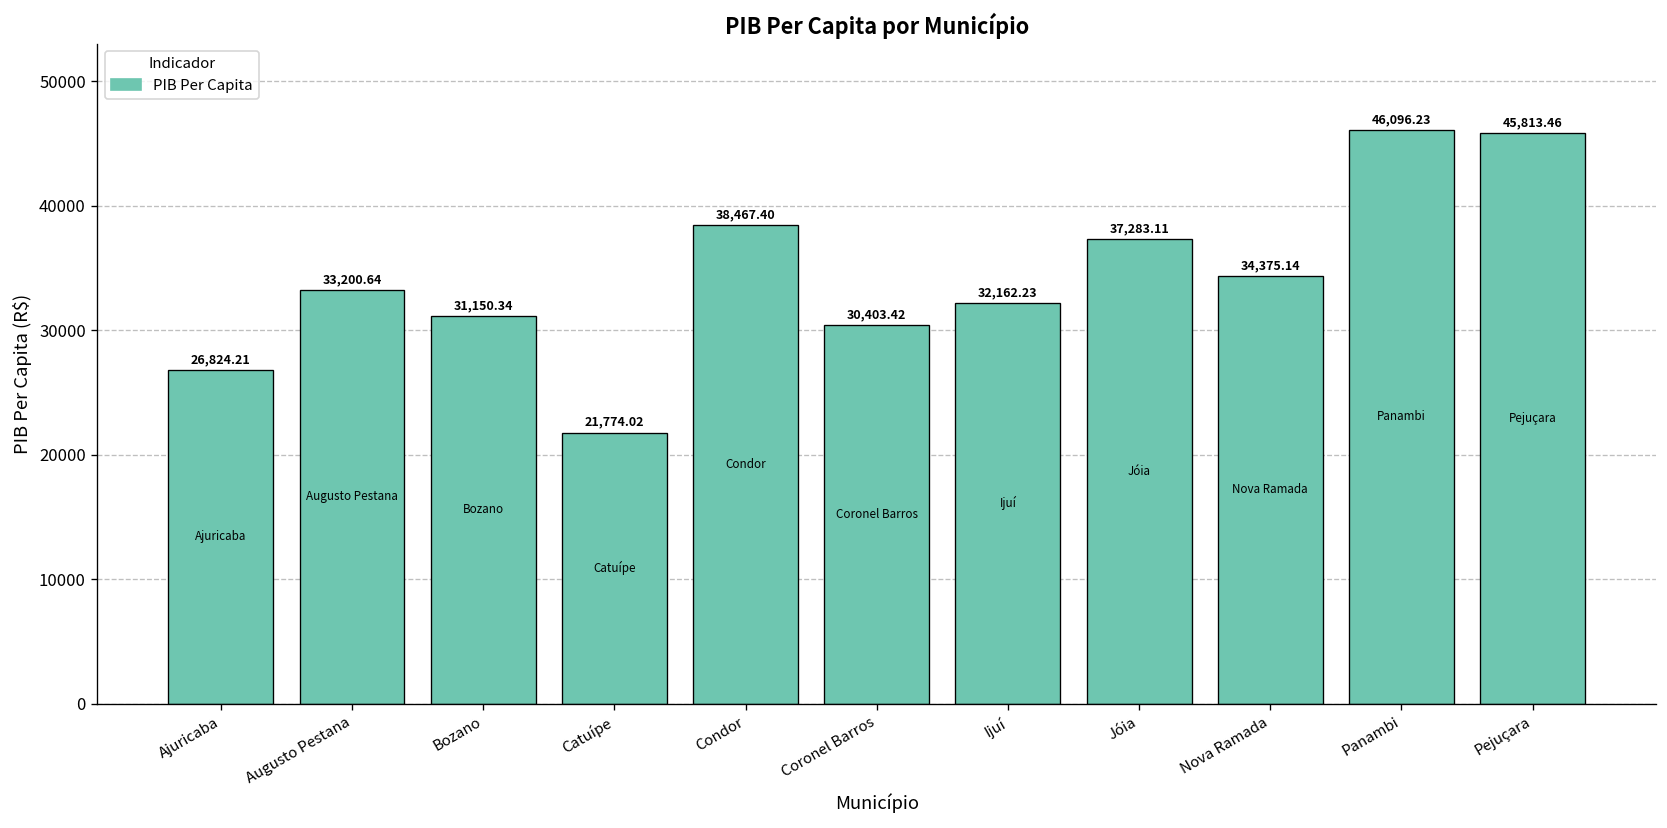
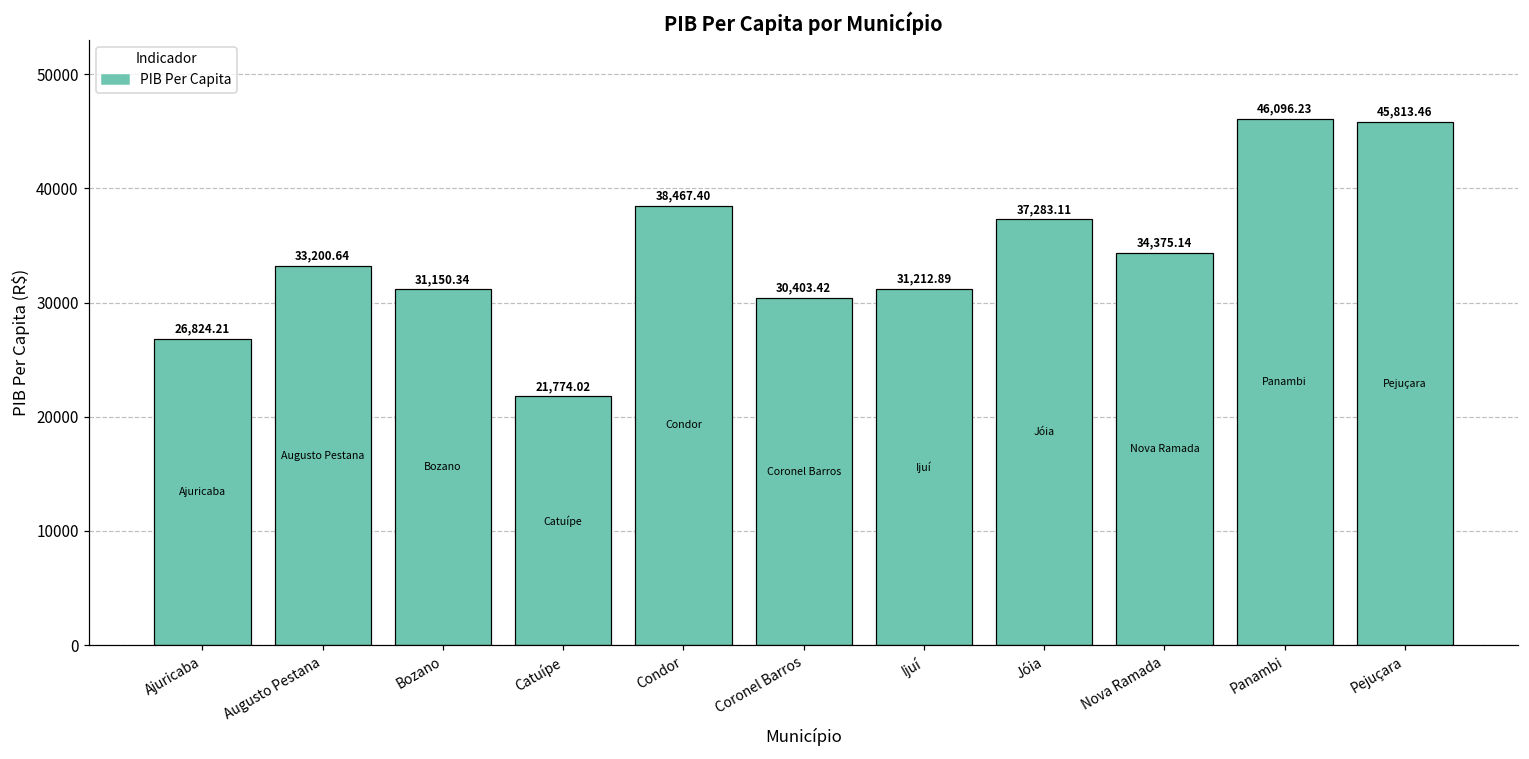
Ijuí: 32,162.23 -> 31,212.89
